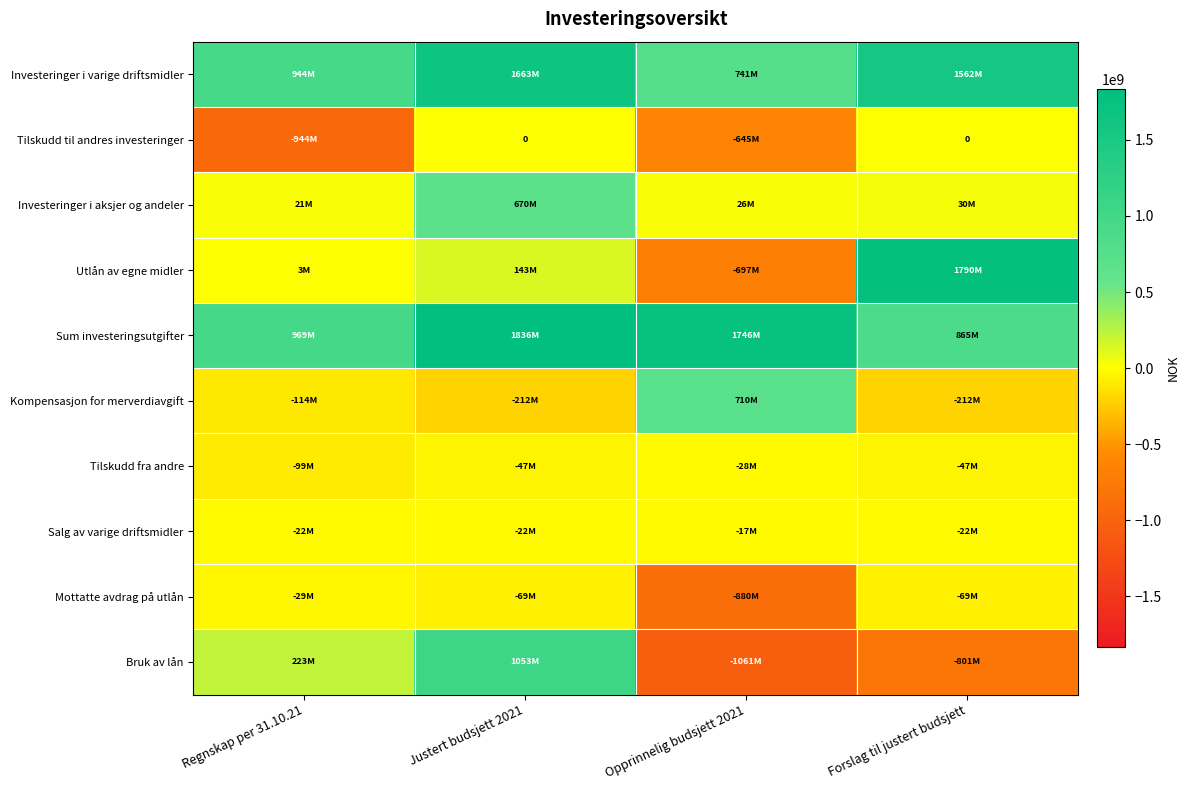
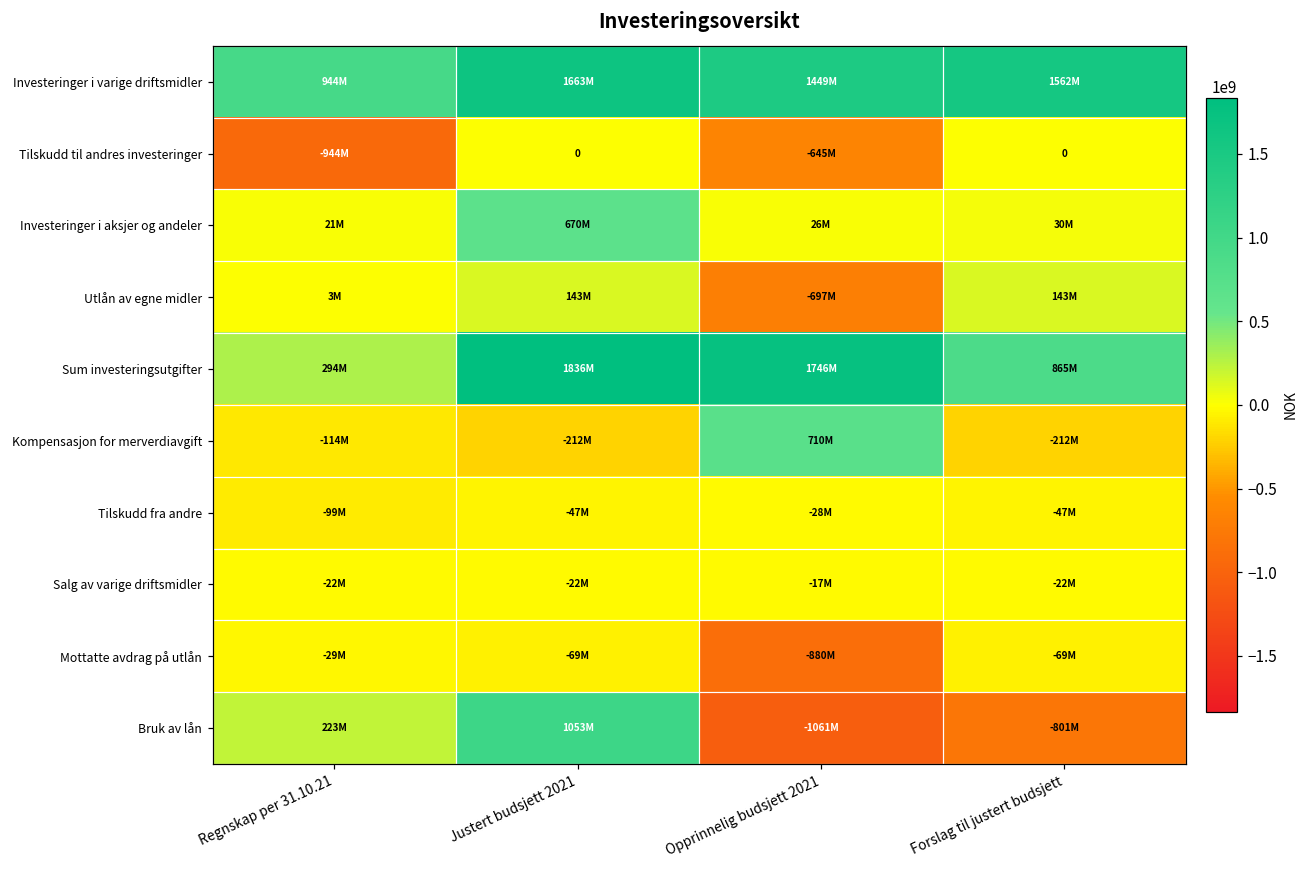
Investeringer i varige driftsmidler, Opprinnelig budsjett 2021: 741M -> 1449M
Utlån av egne midler, Forslag til justert budsjett: 1790M -> 143M
Sum investeringsutgifter, Regnskap per 31.10.21: 969M -> 294M
